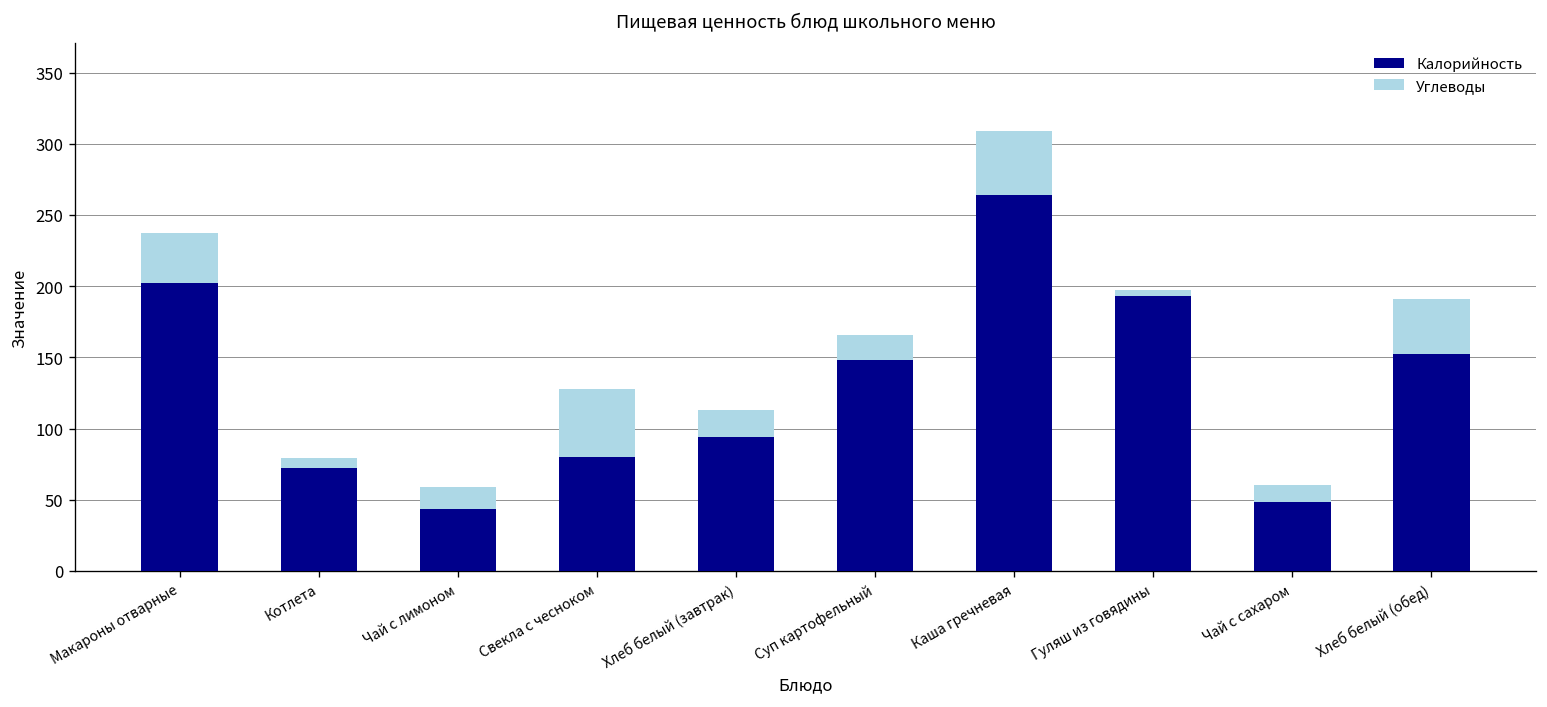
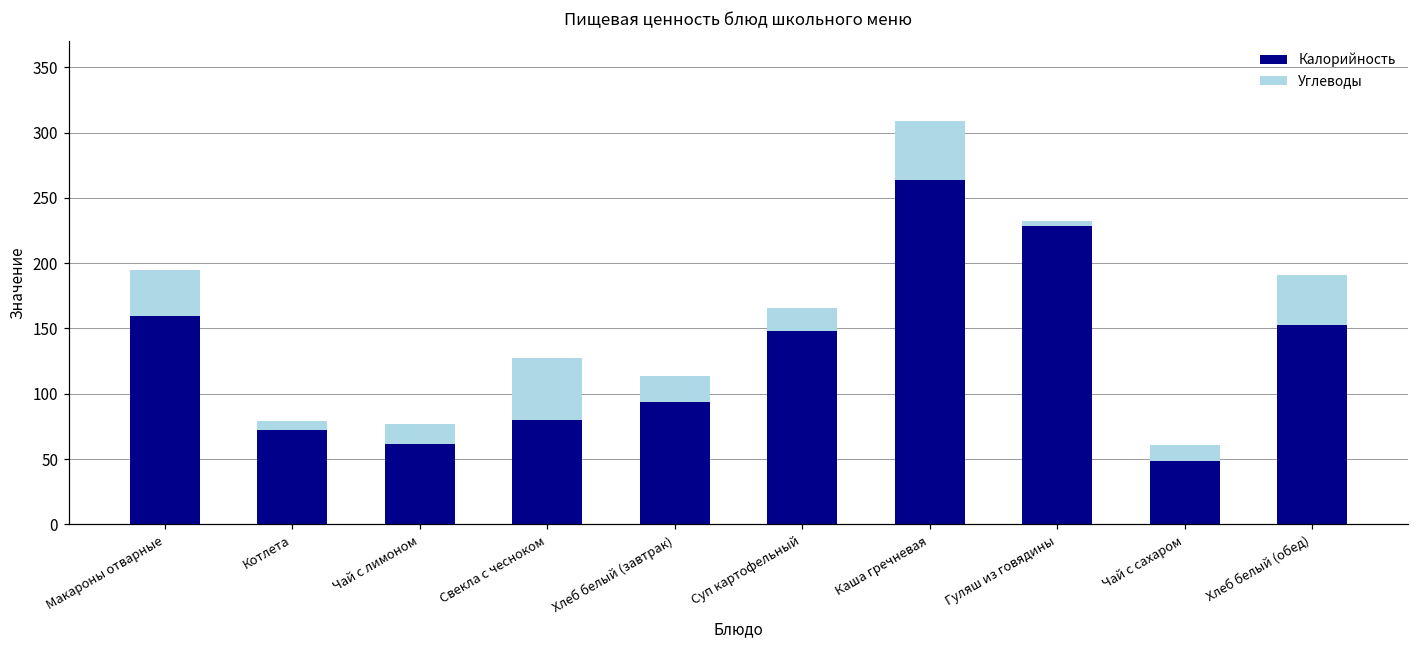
Калорийность, Макароны отварные: 202 -> 160
Калорийность, Чай с лимоном: 44 -> 62
Калорийность, Гуляш из говядины: 193 -> 228
